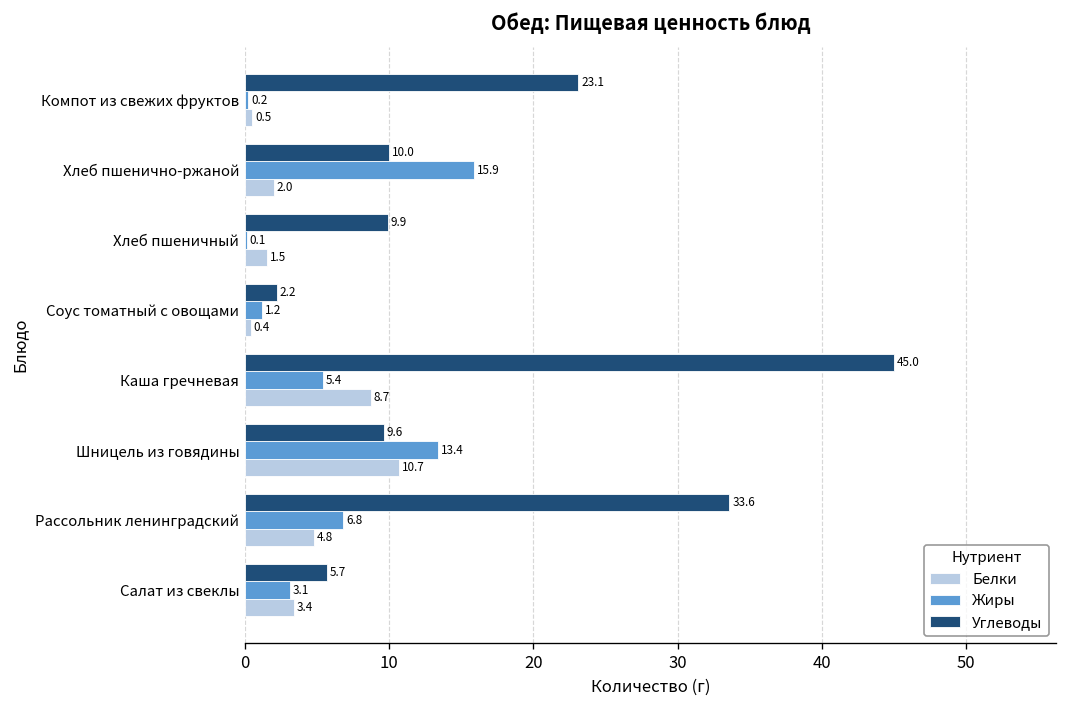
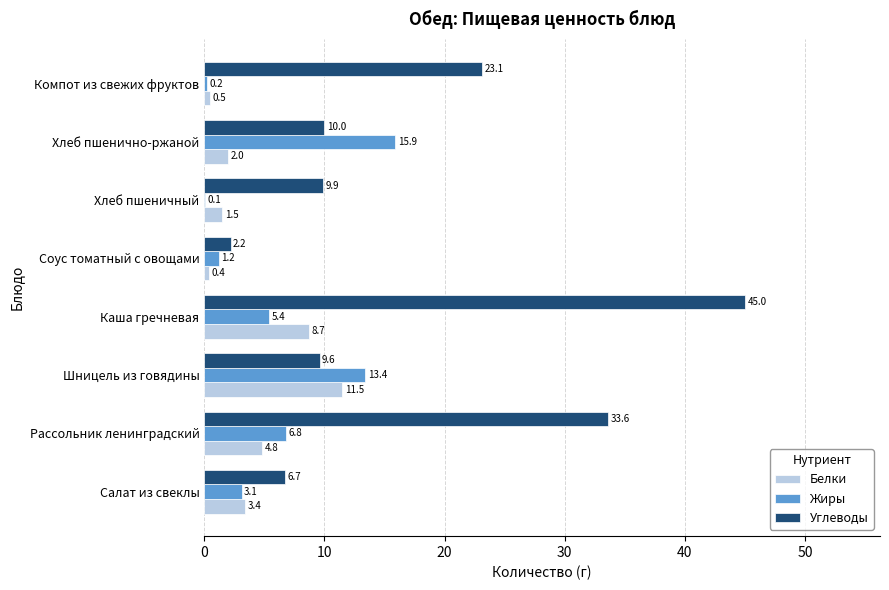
Белки, Шницель из говядины: 10.7 -> 11.5
Углеводы, Салат из свеклы: 5.7 -> 6.7
